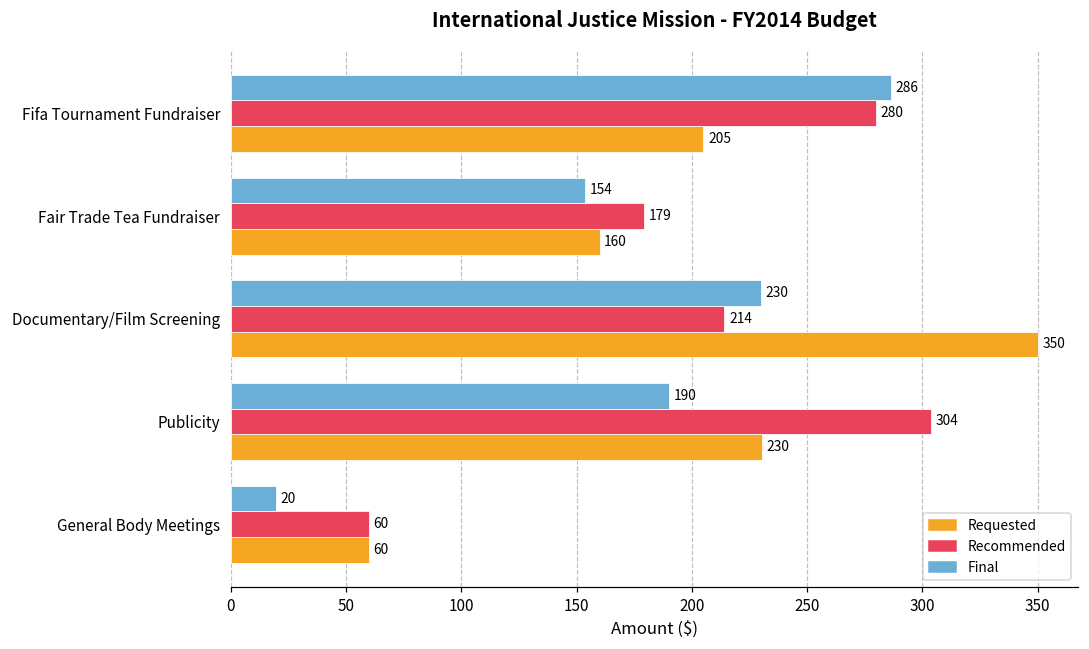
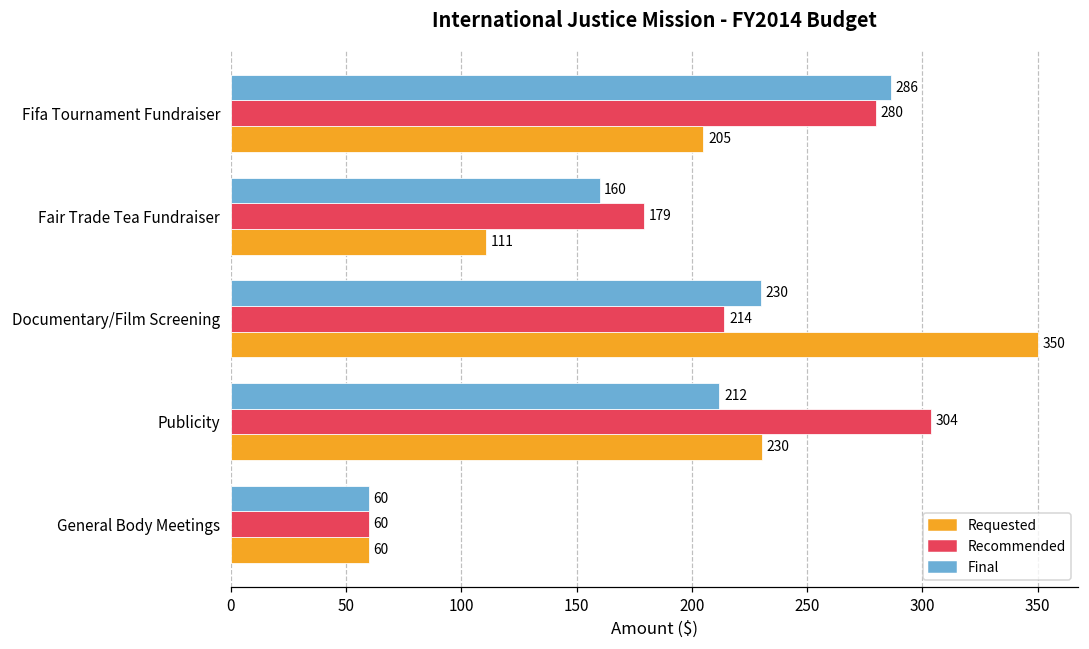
Final, Fair Trade Tea Fundraiser: 154 -> 160
Requested, Fair Trade Tea Fundraiser: 160 -> 111
Final, Publicity: 190 -> 212
Final, General Body Meetings: 20 -> 60
